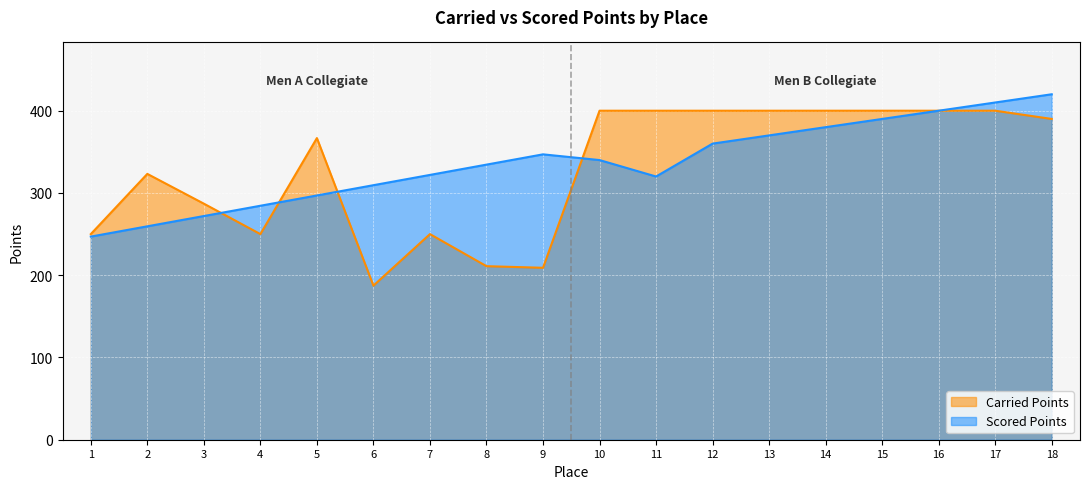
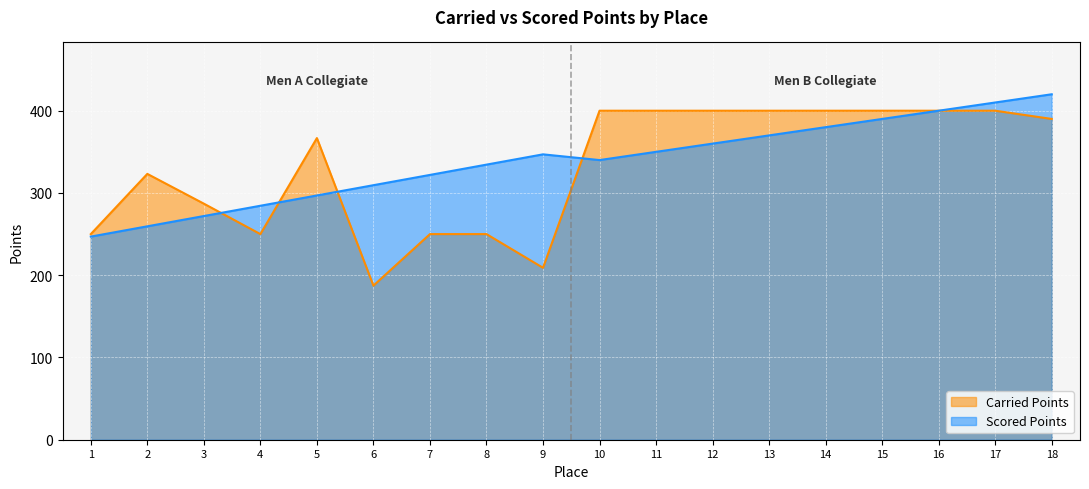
Carried Points, 8: 210 -> 250
Scored Points, 11: 320 -> 350
